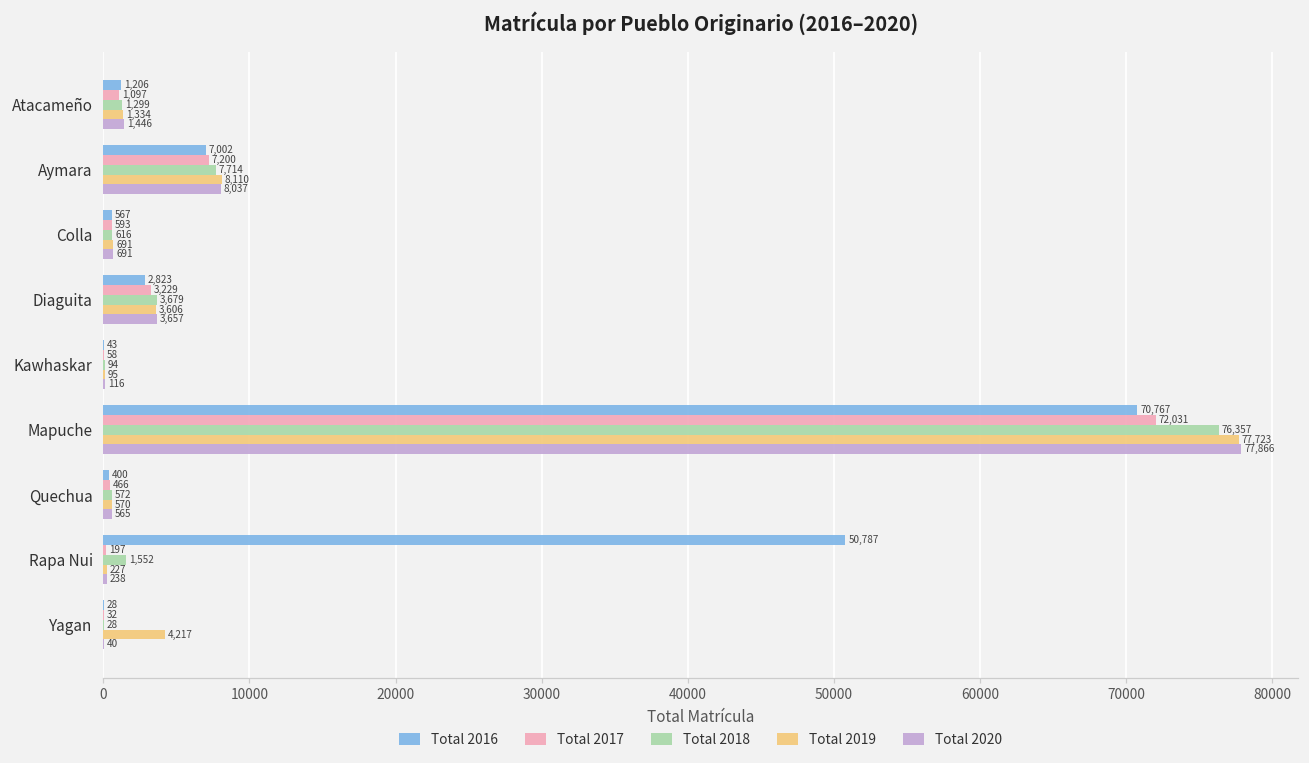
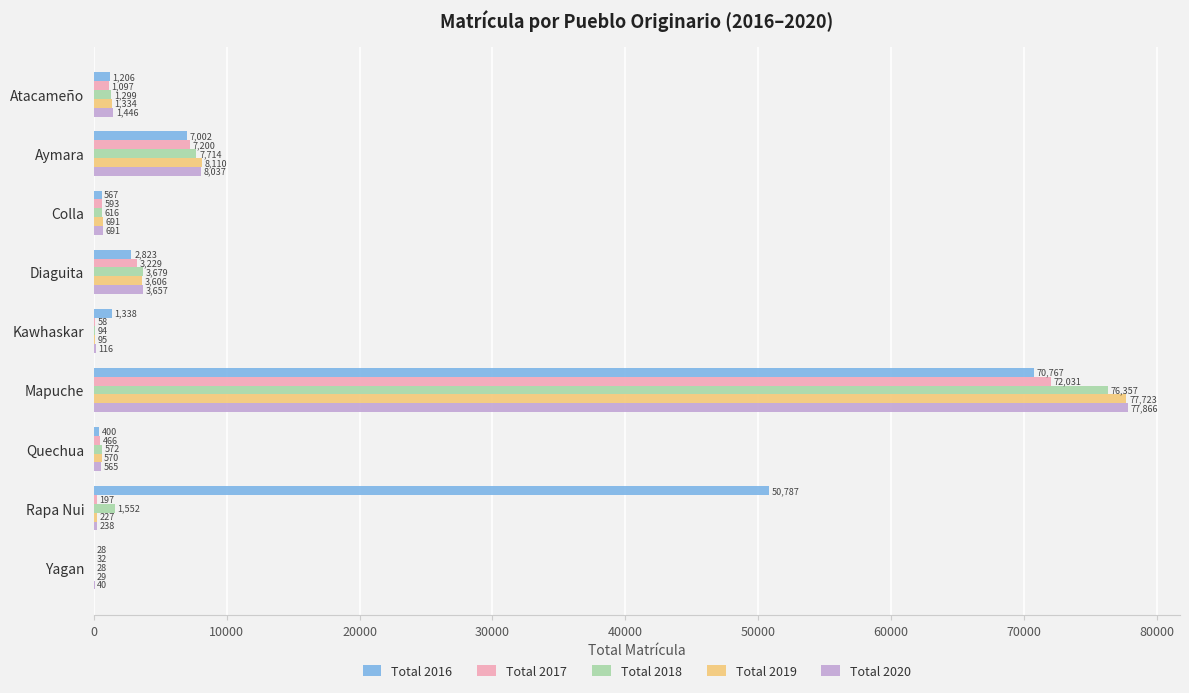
Total 2016, Kawhaskar: 43 -> 1,338
Total 2019, Yagan: 4,217 -> 29
